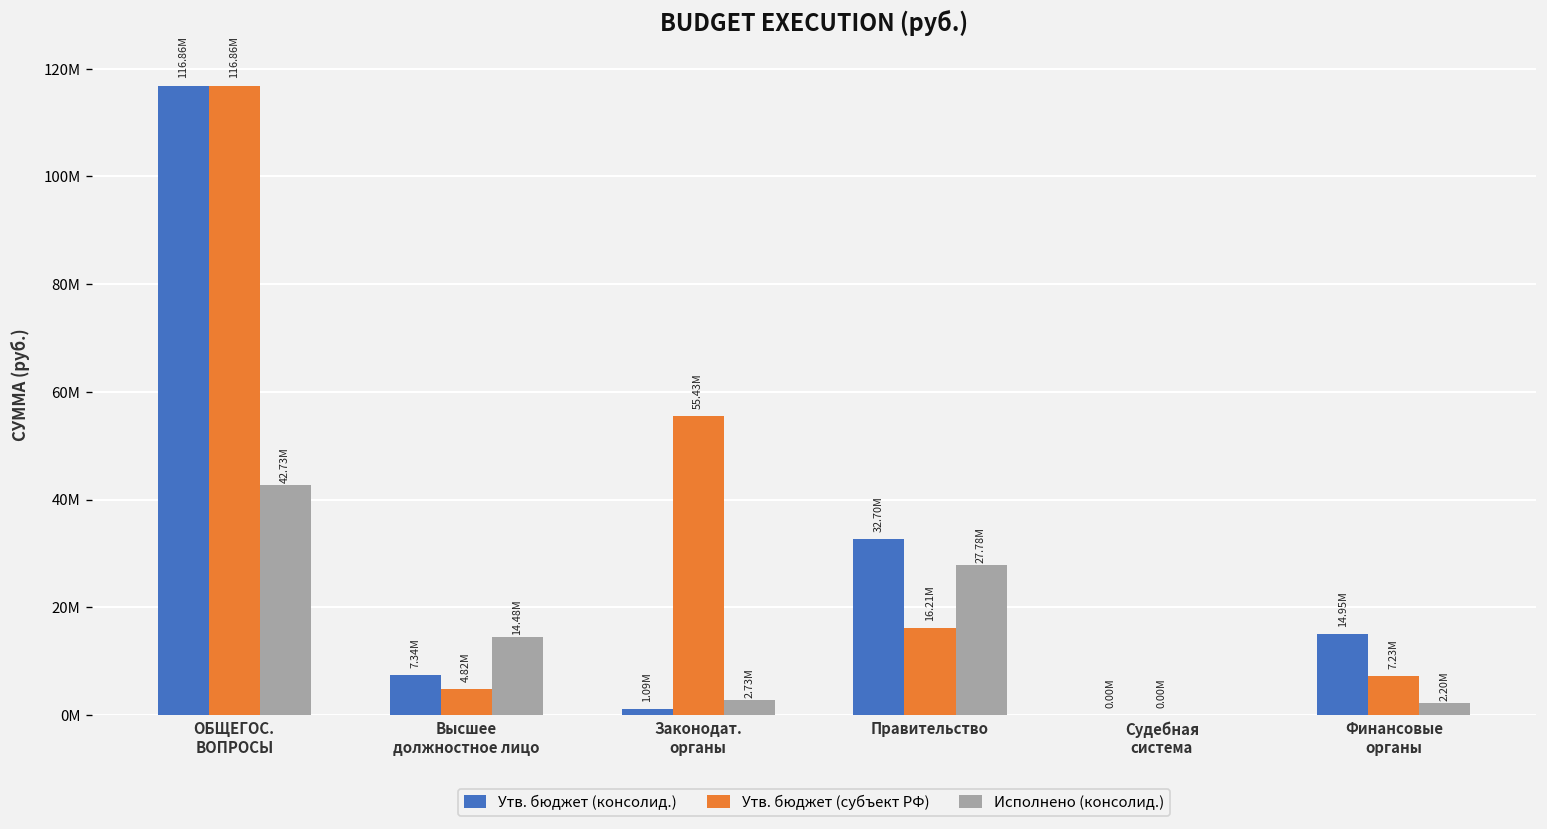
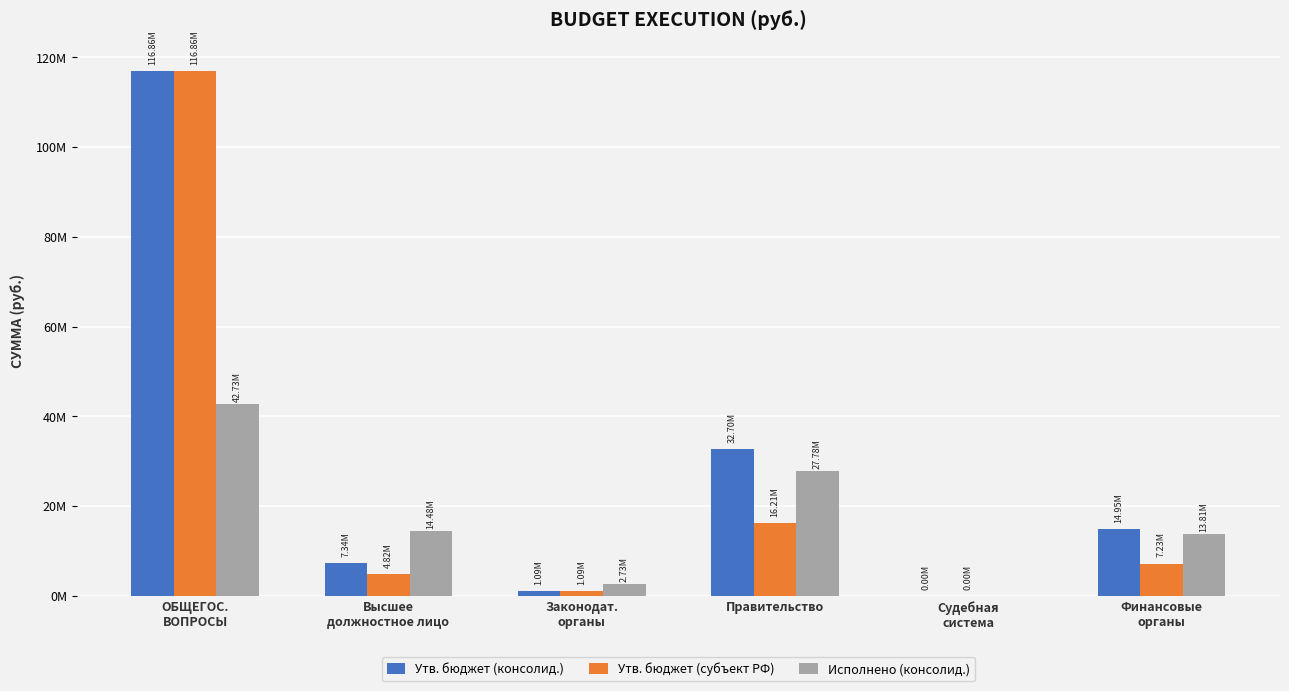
Утв. бюджет (субъект РФ), Законодат. органы: 55.43M -> 1.09M
Исполнено (консолид.), Финансовые органы: 2.20M -> 13.81M
